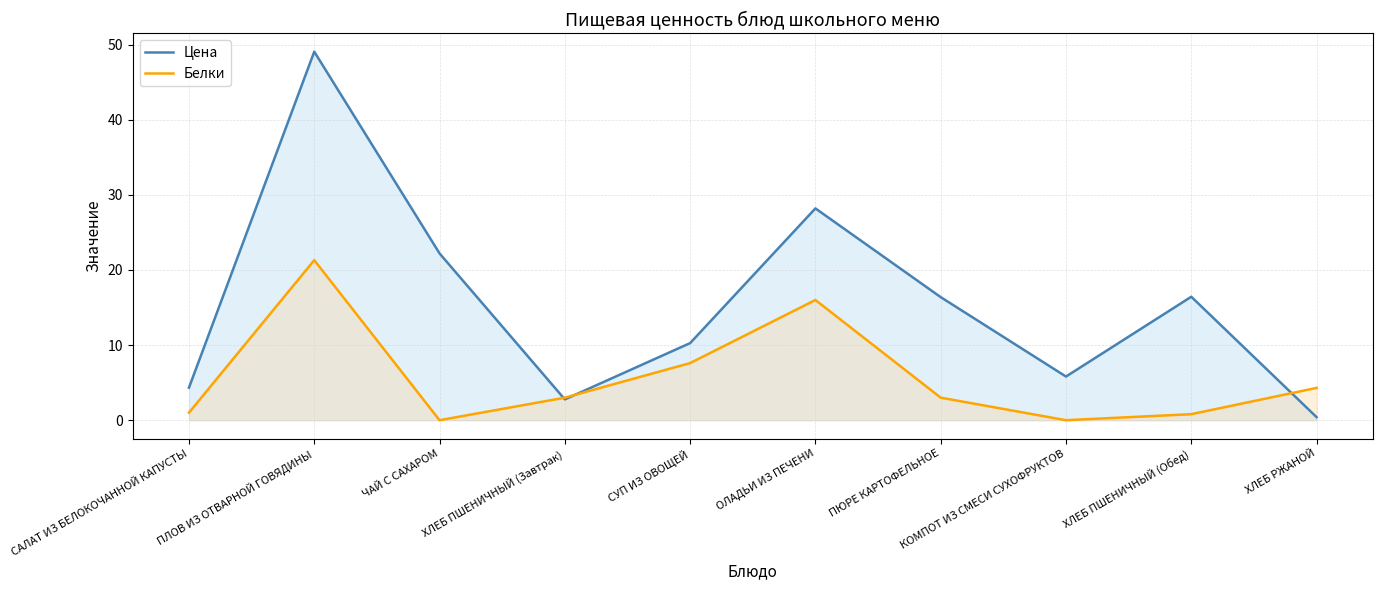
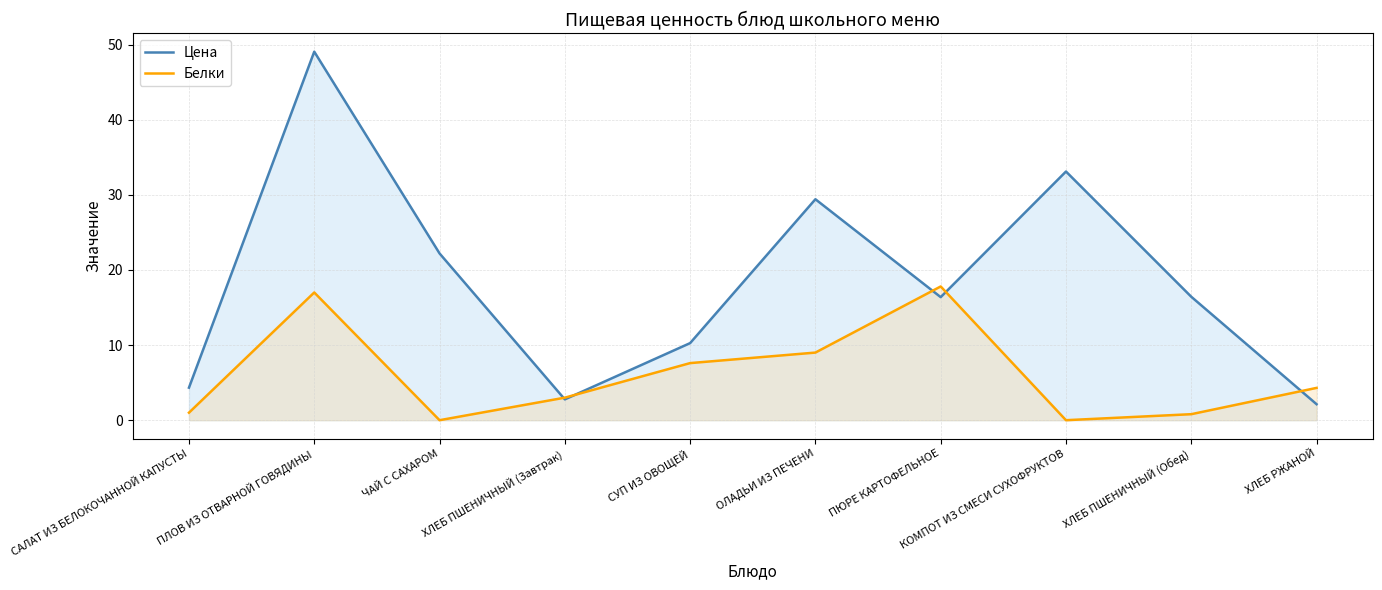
Белки, ПЛОВ ИЗ ОТВАРНОЙ ГОВЯДИНЫ: 21 -> 17
Цена, ОЛАДЬИ ИЗ ПЕЧЕНИ: 28 -> 29
Белки, ОЛАДЬИ ИЗ ПЕЧЕНИ: 16 -> 9
Белки, ПЮРЕ КАРТОФЕЛЬНОЕ: 3 -> 18
Цена, КОМПОТ ИЗ СМЕСИ СУХОФРУКТОВ: 6 -> 33
Цена, ХЛЕБ РЖАНОЙ: 0 -> 2
